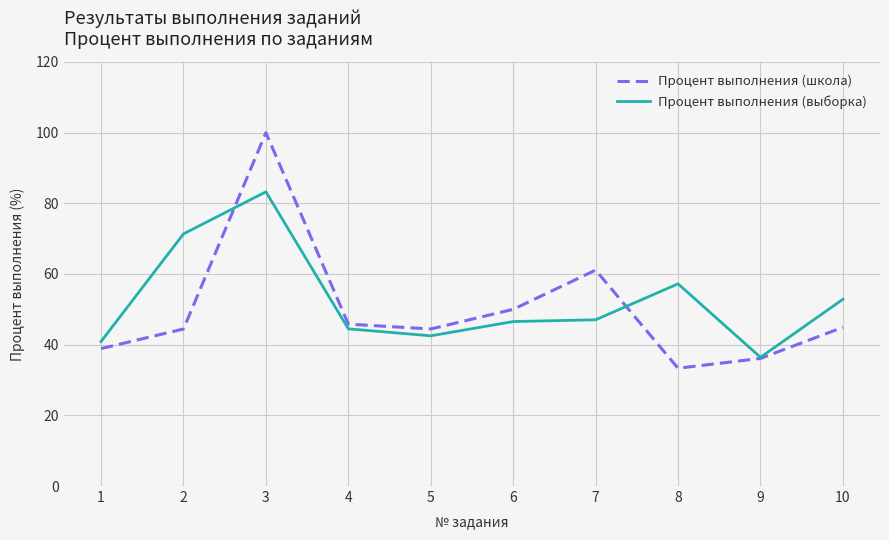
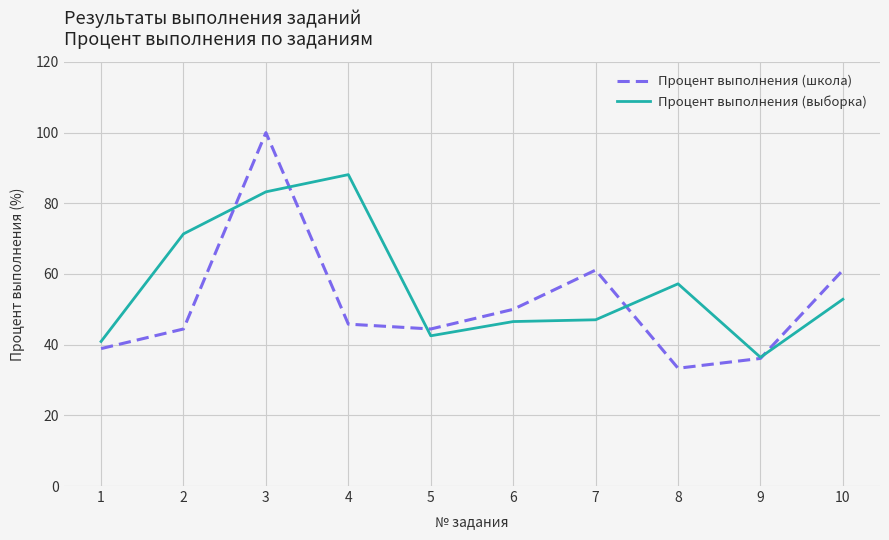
Процент выполнения (выборка), 4: 44 -> 88
Процент выполнения (школа), 10: 45 -> 61
